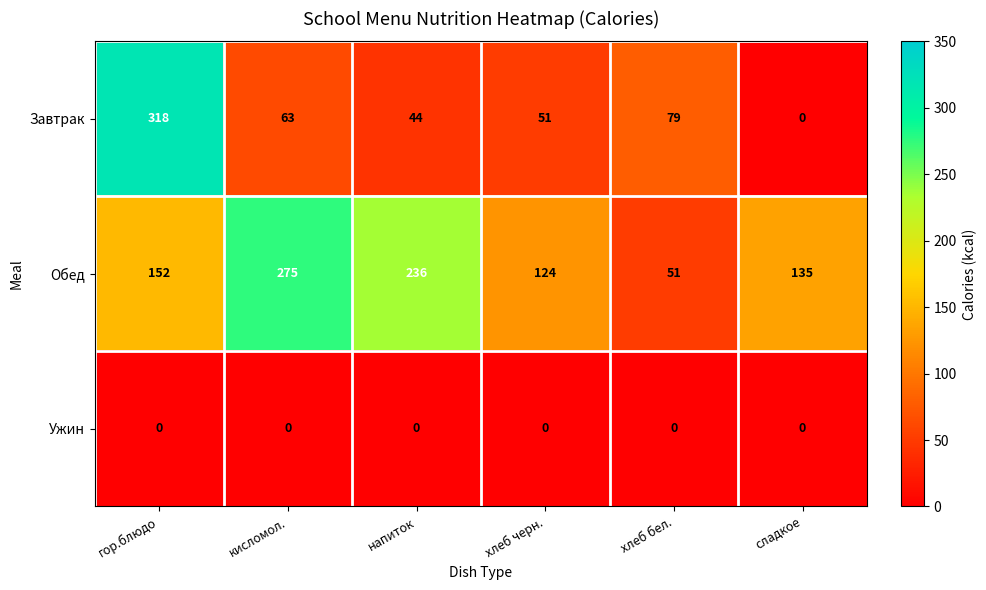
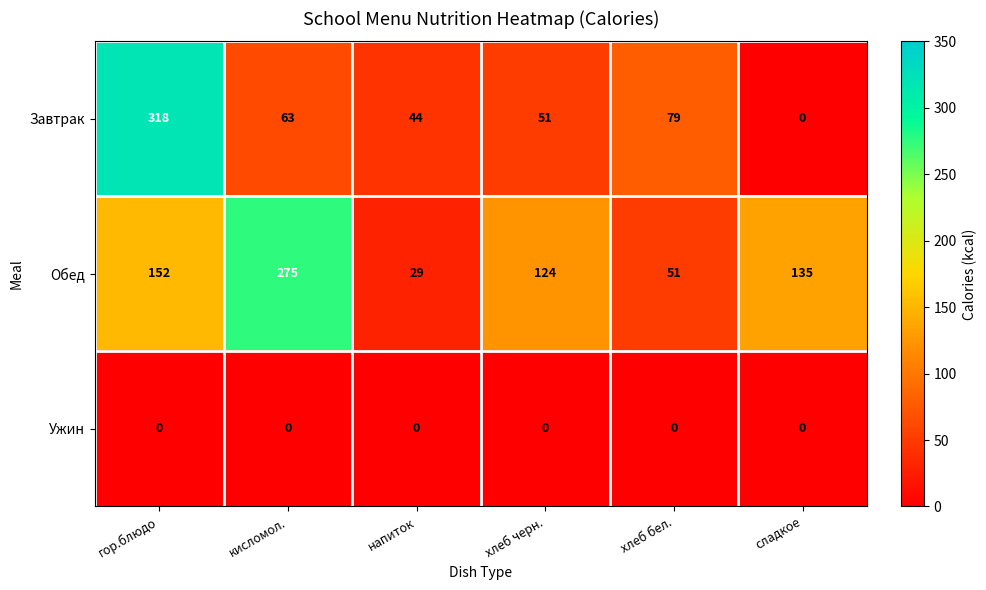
Обед, напиток: 236 -> 29
